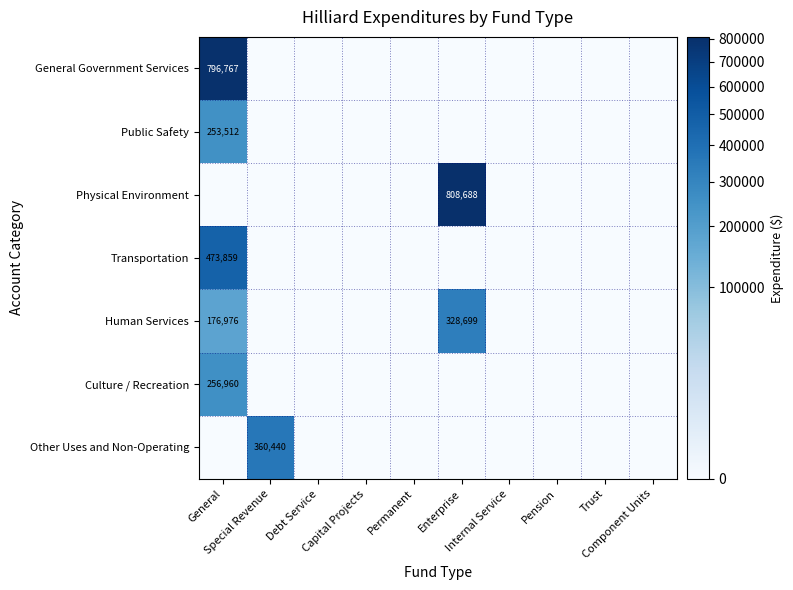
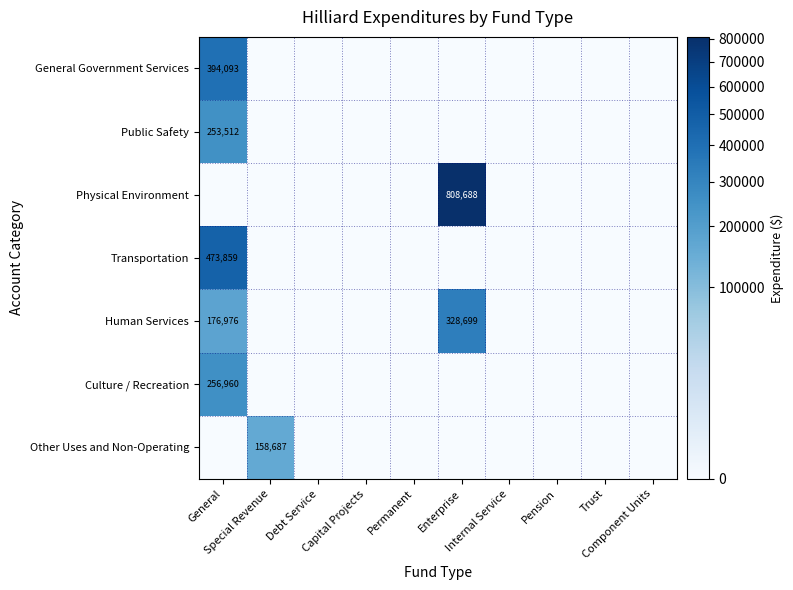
General Government Services, General: 796,767 -> 394,093
Other Uses and Non-Operating, Special Revenue: 360,440 -> 158,687
